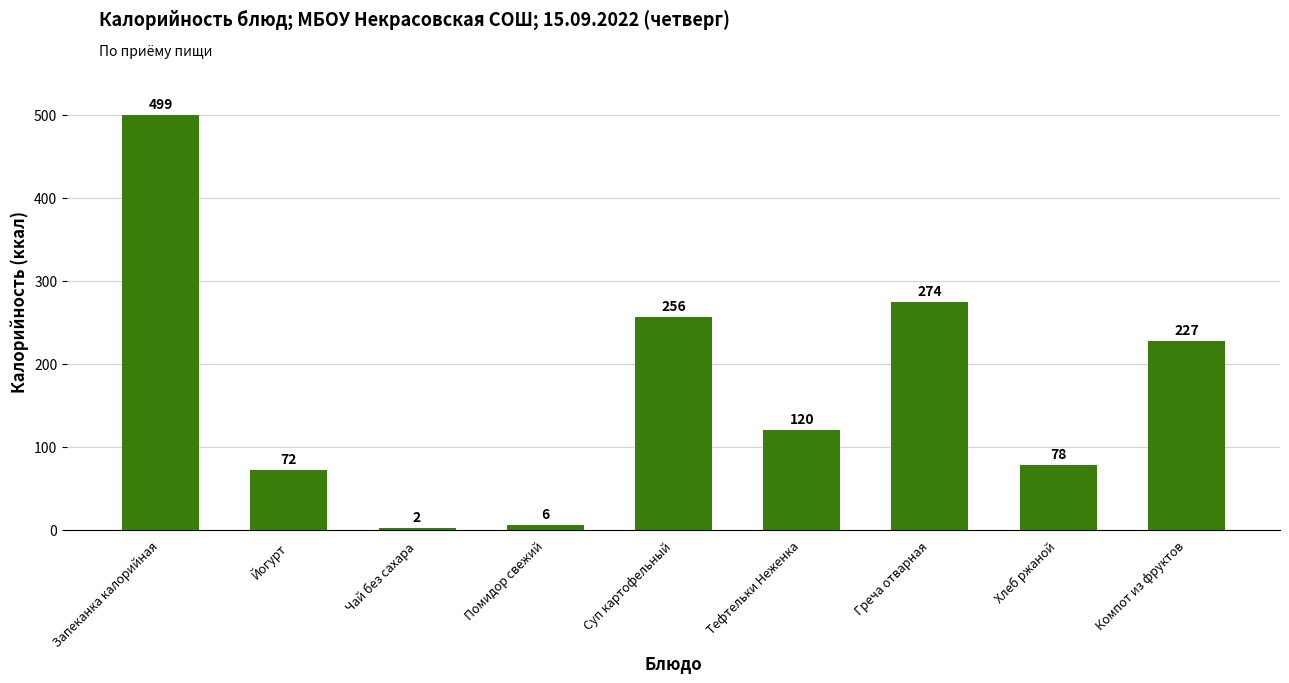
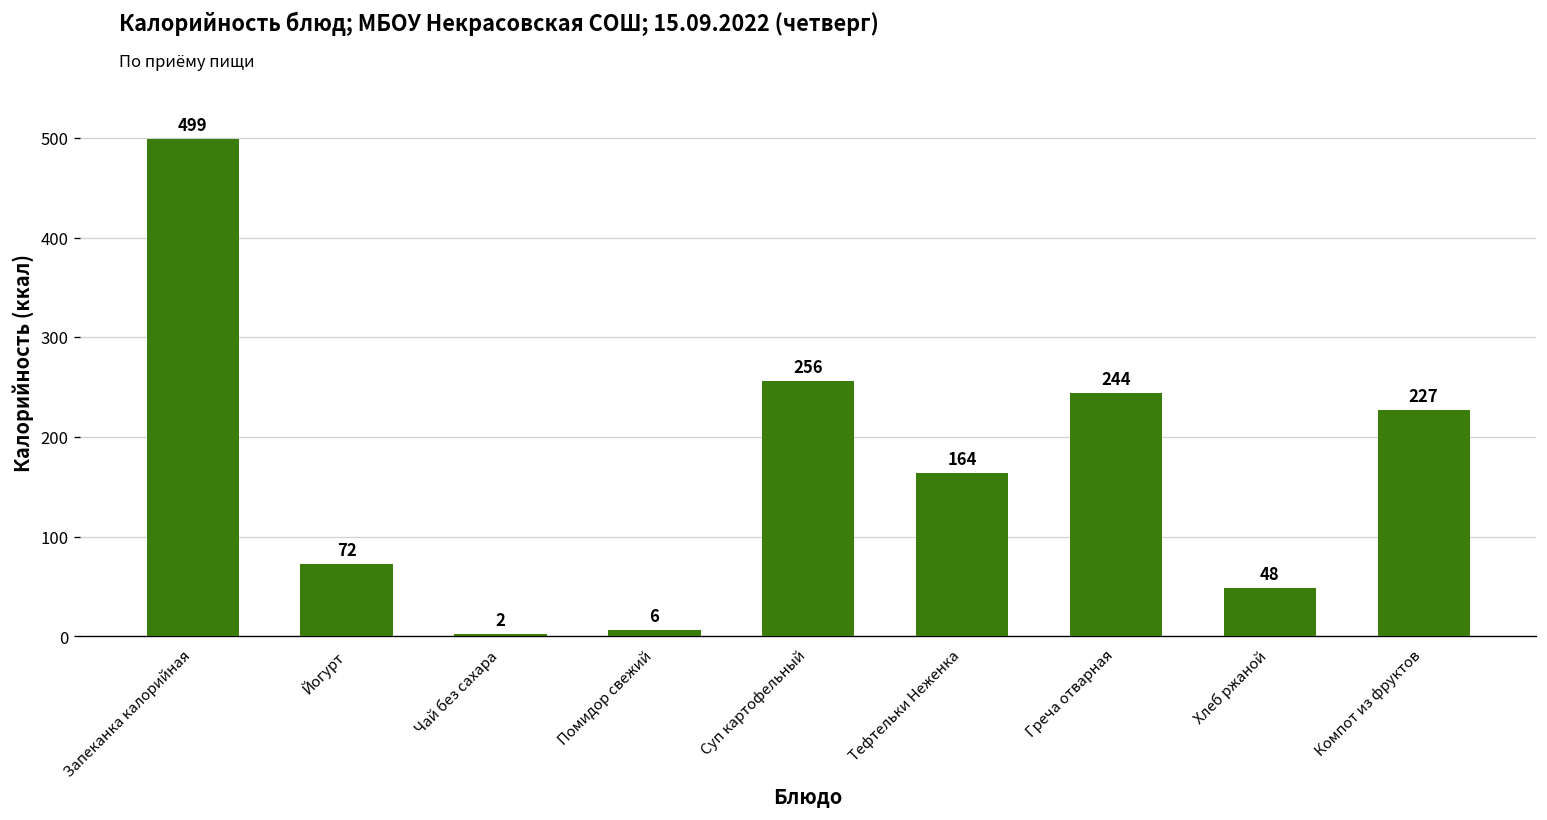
Тефтельки Неженка: 120 -> 164
Греча отварная: 274 -> 244
Хлеб ржаной: 78 -> 48
